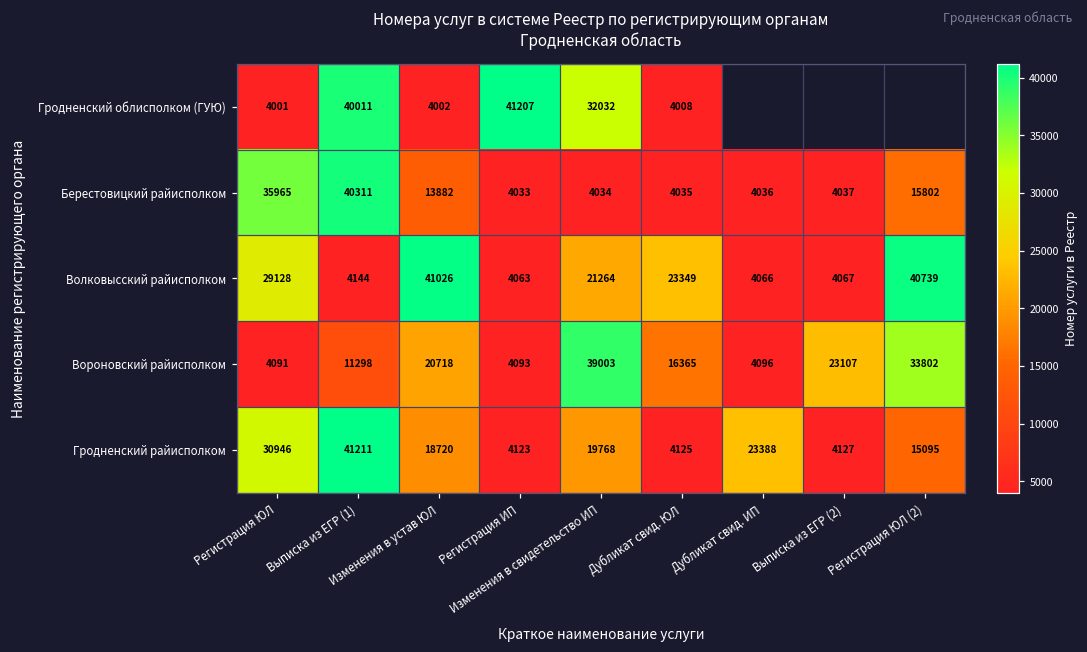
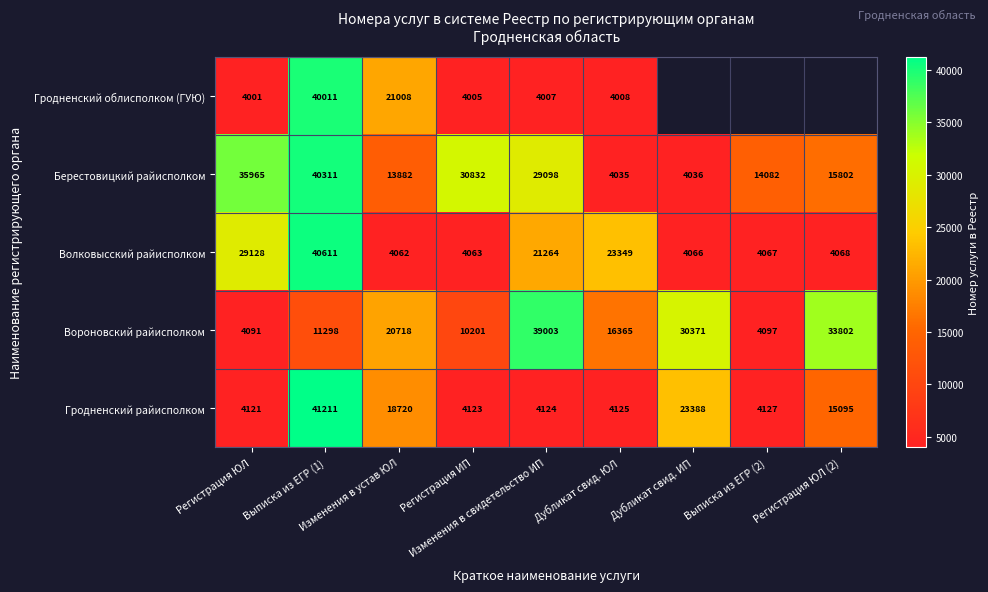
Гродненский облисполком (ГУЮ), Изменения в устав ЮЛ: 4002 -> 21008
Гродненский облисполком (ГУЮ), Регистрация ИП: 41207 -> 4005
Гродненский облисполком (ГУЮ), Изменения в свидетельство ИП: 32032 -> 4007
Берестовицкий райисполком, Регистрация ИП: 4033 -> 30832
Берестовицкий райисполком, Изменения в свидетельство ИП: 4034 -> 29098
Берестовицкий райисполком, Выписка из ЕГР (2): 4037 -> 14082
Волковысский райисполком, Выписка из ЕГР (1): 4144 -> 40611
Волковысский райисполком, Изменения в устав ЮЛ: 41026 -> 4062
Волковысский райисполком, Регистрация ЮЛ (2): 40739 -> 4068
Вороновский райисполком, Регистрация ИП: 4093 -> 10201
Вороновский райисполком, Дубликат свид. ИП: 4096 -> 30371
Вороновский райисполком, Выписка из ЕГР (2): 23107 -> 4097
Гродненский райисполком, Регистрация ЮЛ: 30946 -> 4121
Гродненский райисполком, Изменения в свидетельство ИП: 19768 -> 4124
